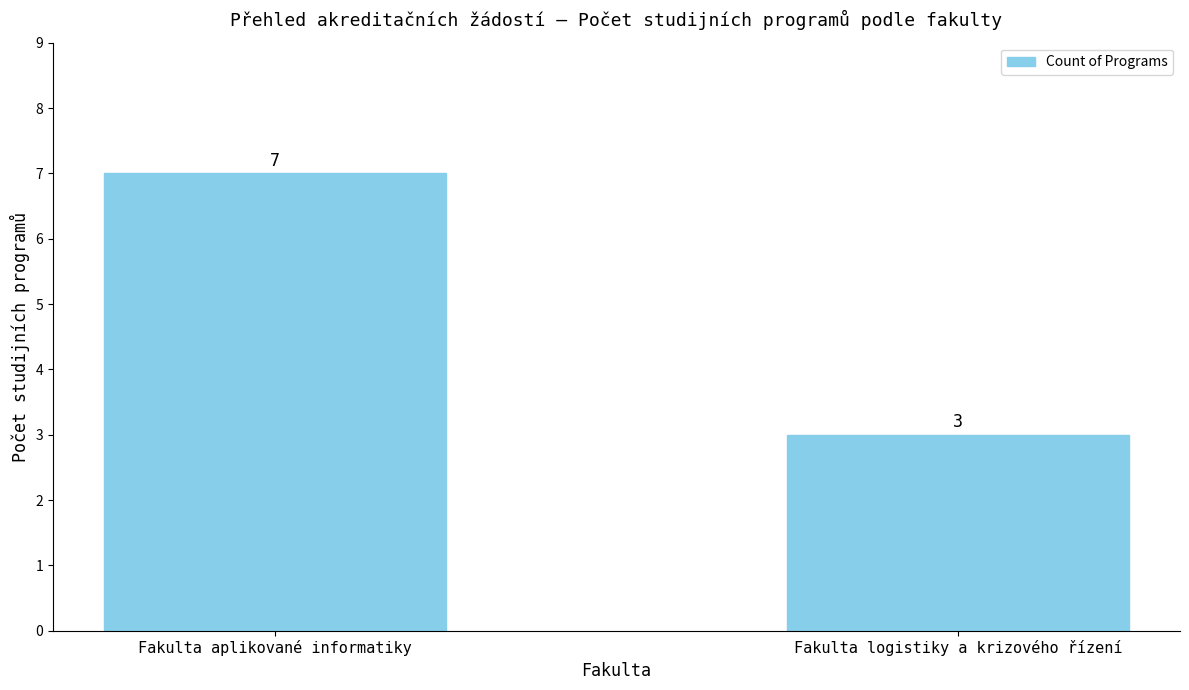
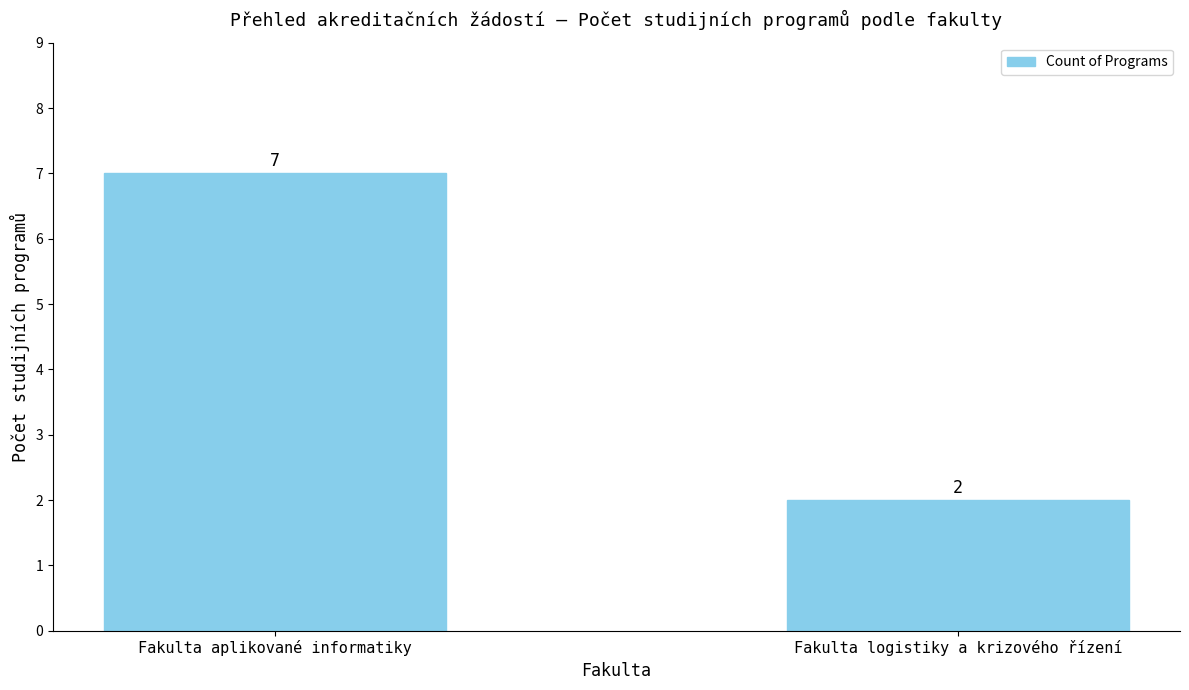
Fakulta logistiky a krizového řízení: 3 -> 2
